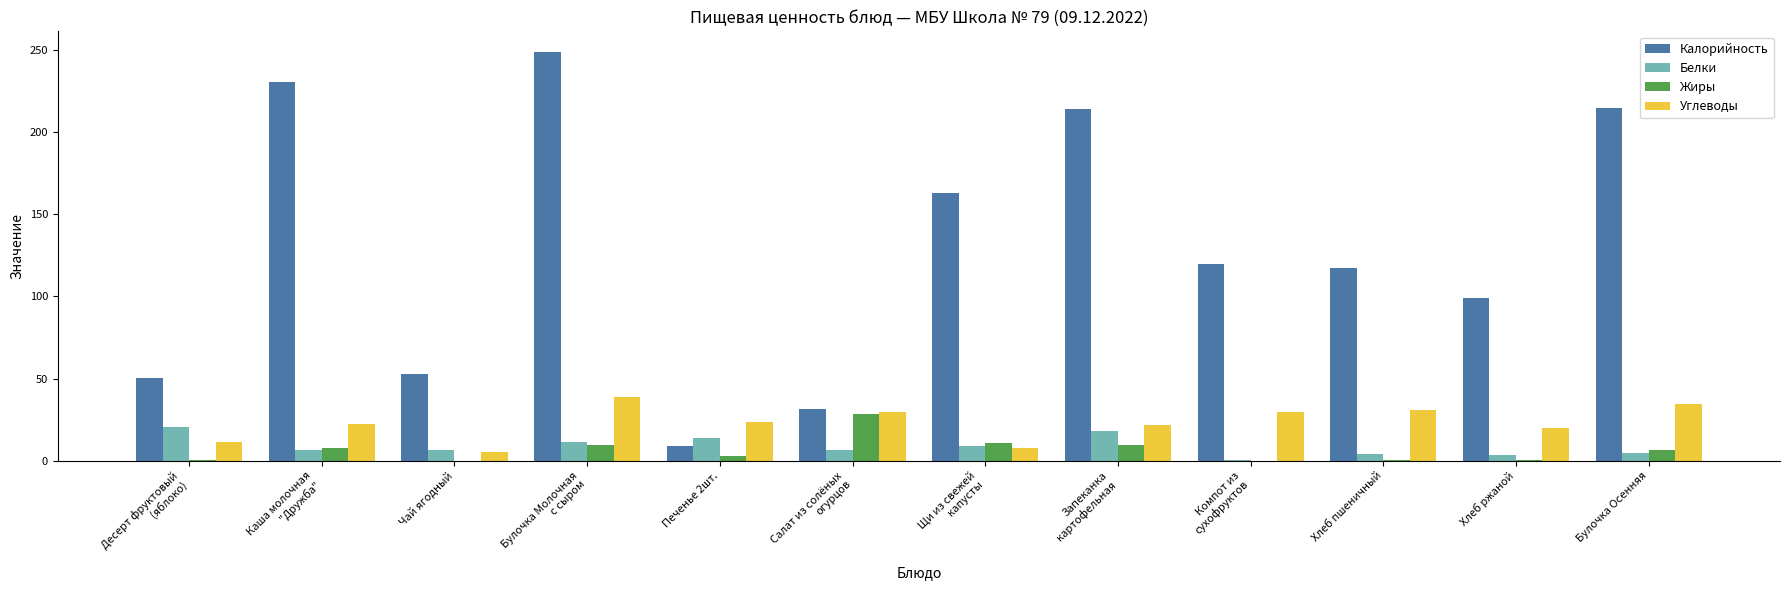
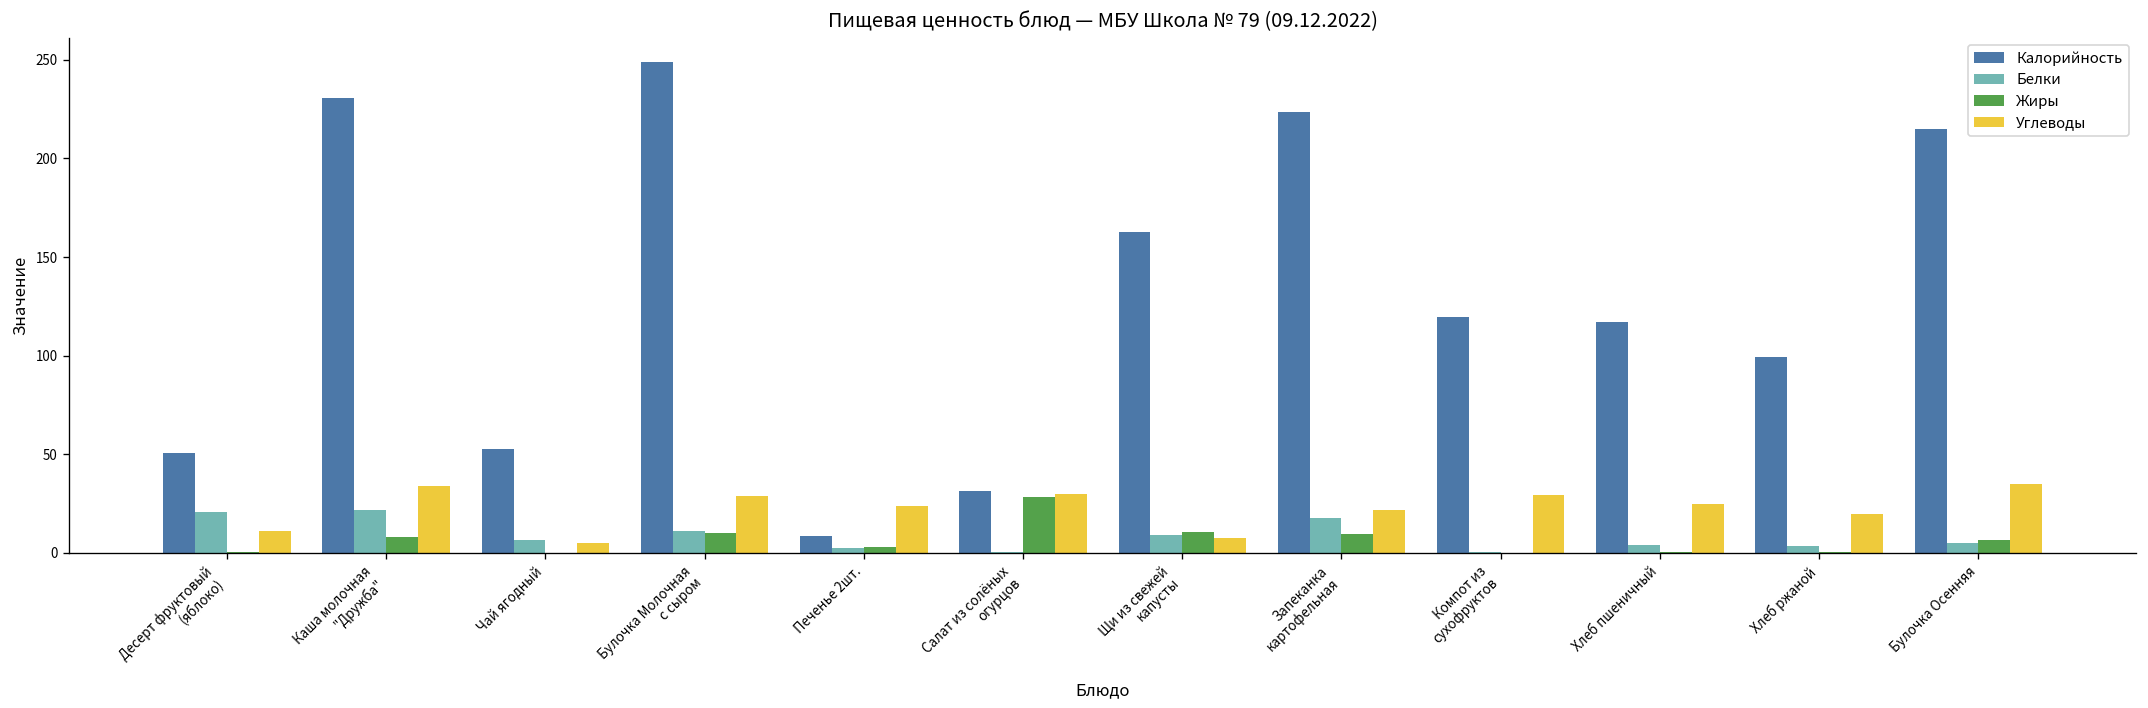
Белки, Каша молочная "Дружба": 6 -> 22
Углеводы, Каша молочная "Дружба": 23 -> 34
Углеводы, Булочка Молочная с сыром: 39 -> 29
Белки, Печенье 2шт.: 14 -> 2
Белки, Салат из солёных огурцов: 7 -> 1
Калорийность, Запеканка картофельная: 214 -> 224
Углеводы, Хлеб пшеничный: 31 -> 25
